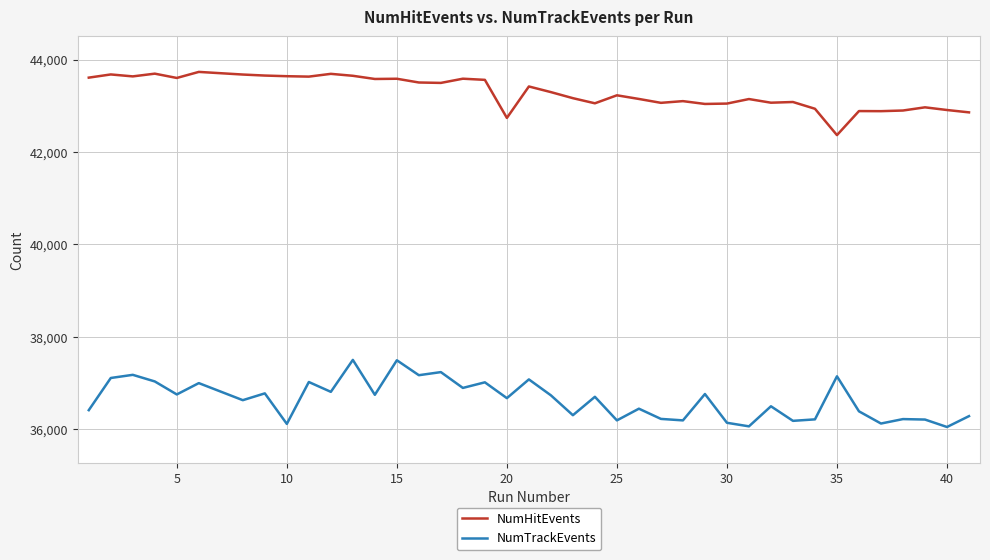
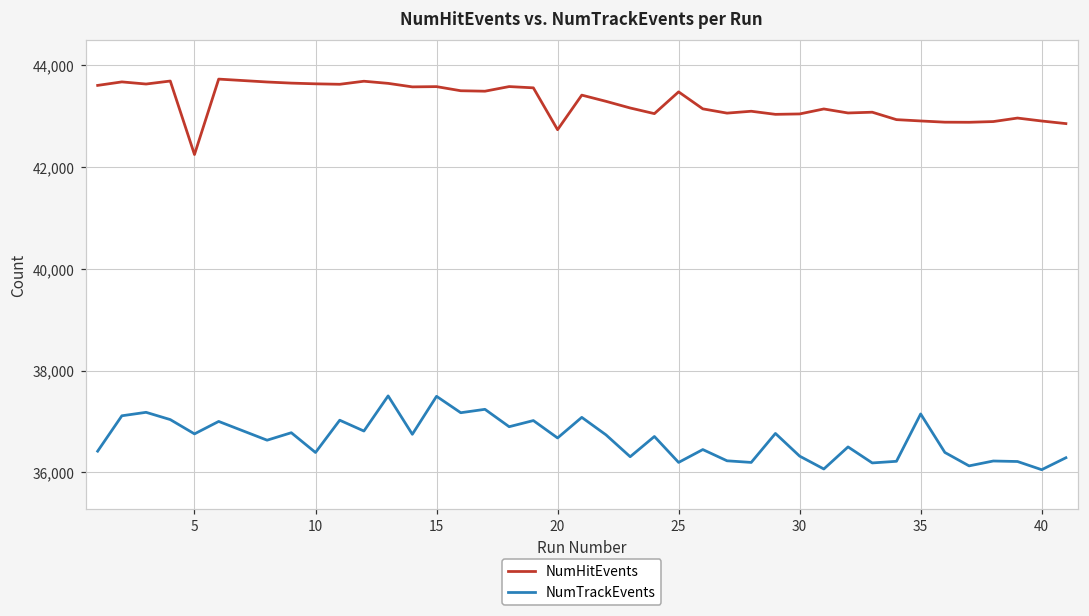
NumHitEvents, 5: 43,600 -> 42,200
NumTrackEvents, 10: 36,100 -> 36,400
NumHitEvents, 25: 43,200 -> 43,500
NumTrackEvents, 30: 36,100 -> 36,300
NumHitEvents, 35: 42,400 -> 42,900
